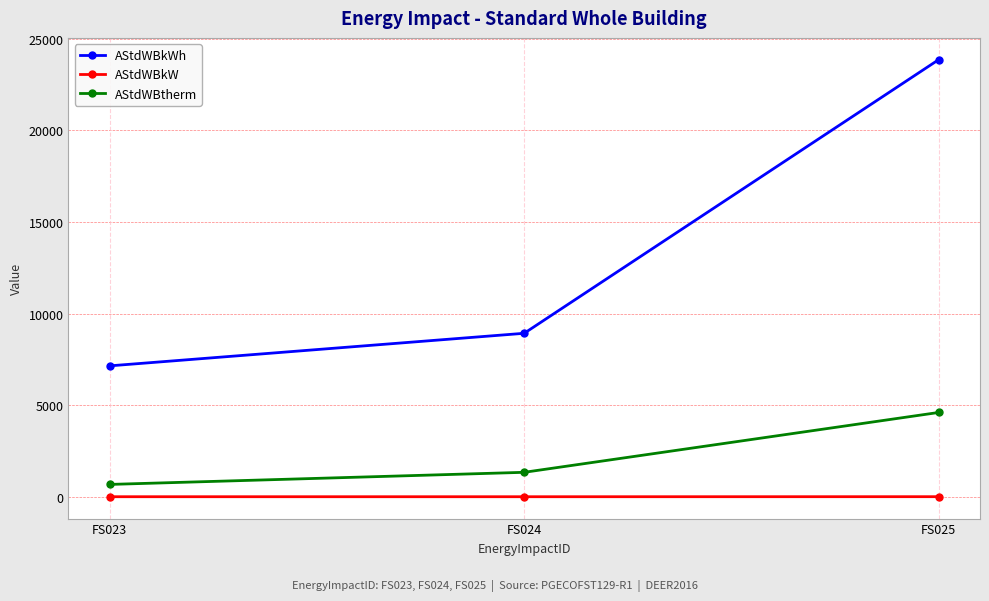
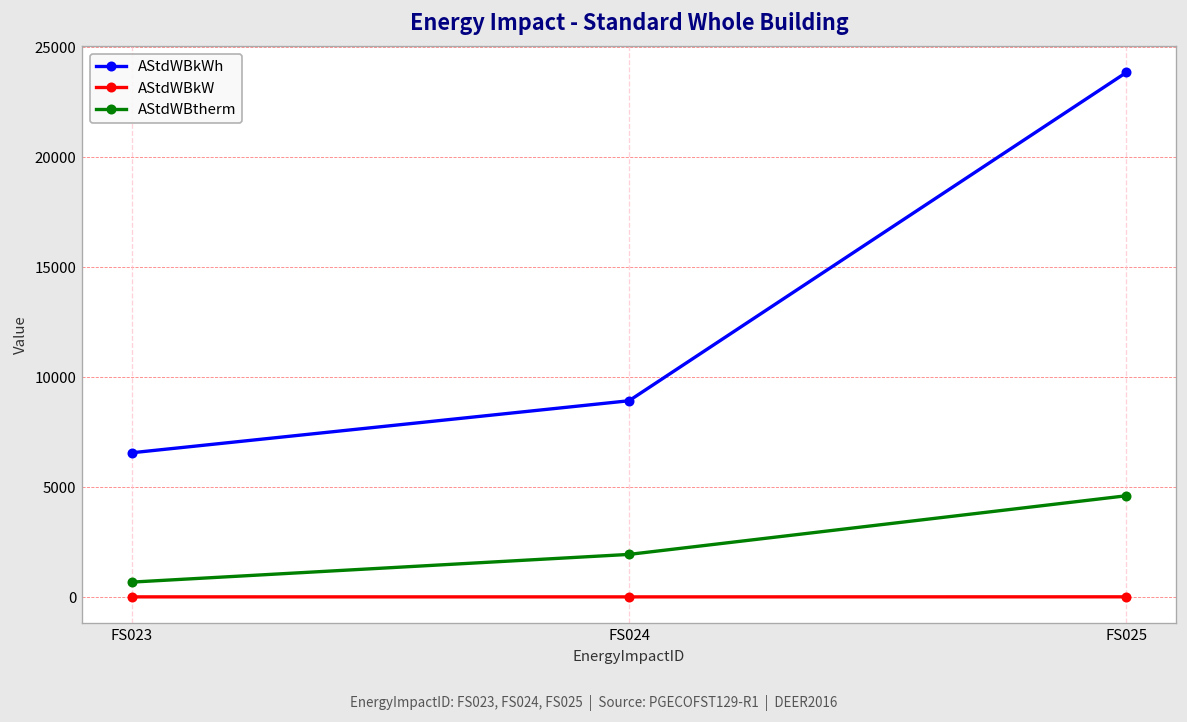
AStdWBkWh, FS023: 7100 -> 6600
AStdWBtherm, FS024: 1300 -> 1900
